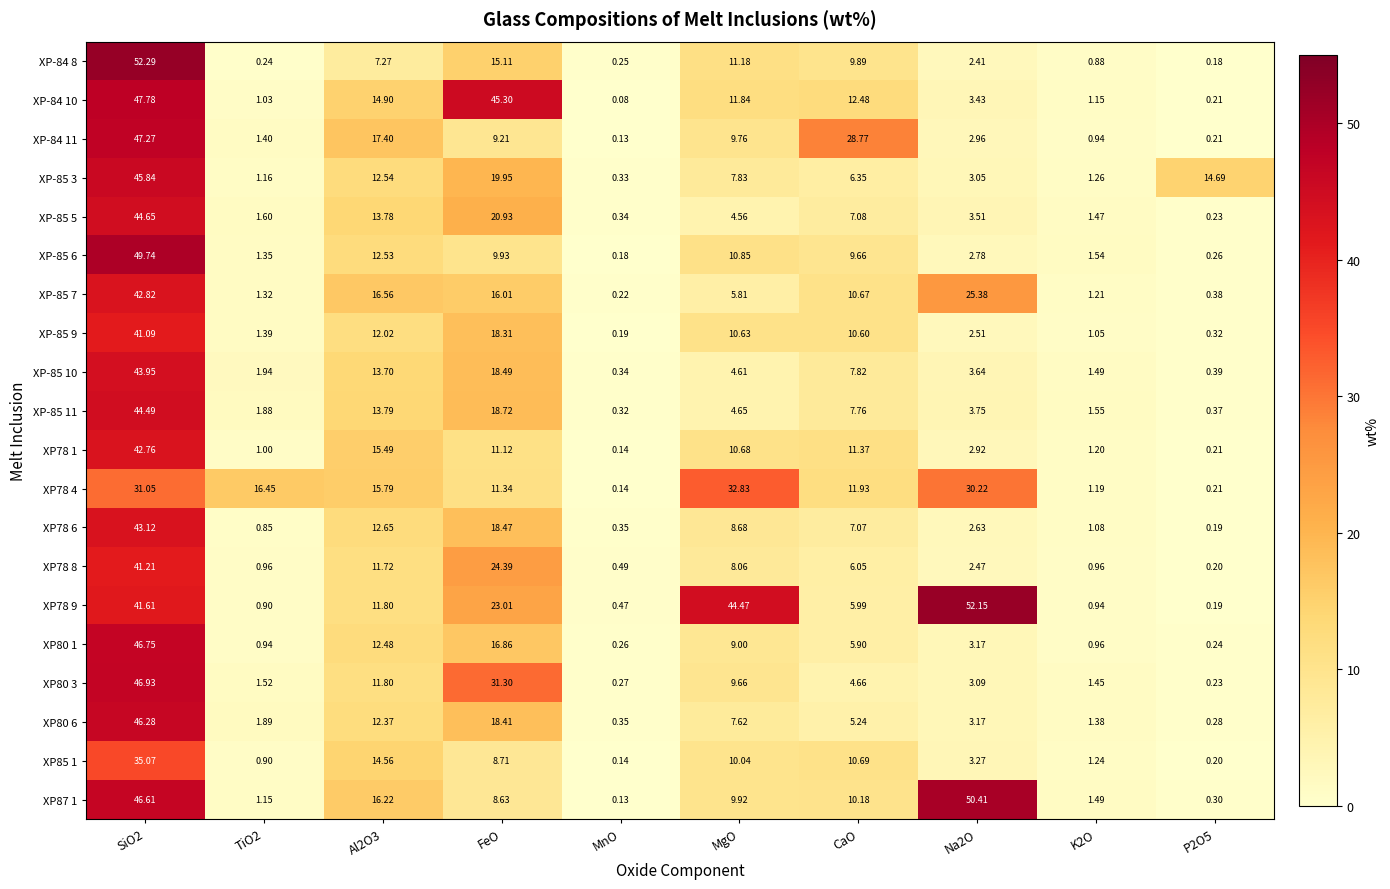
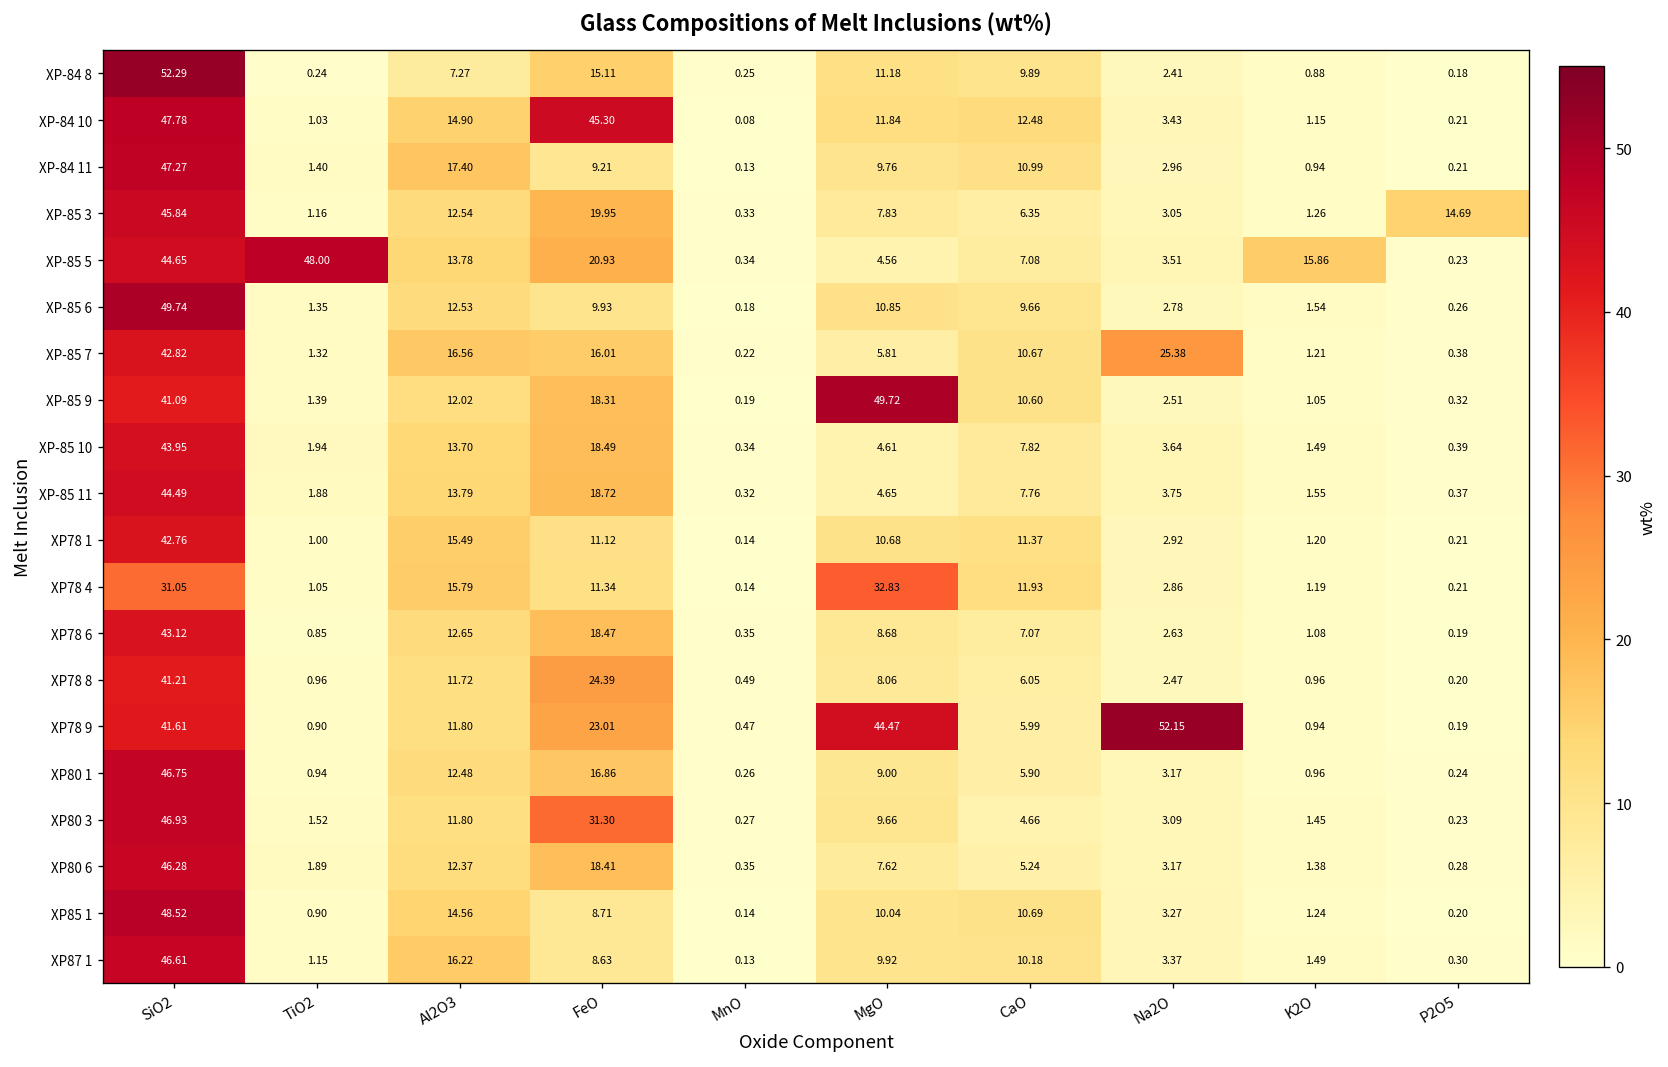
XP-84 11, CaO: 28.77 -> 10.99
XP-85 5, TiO2: 1.60 -> 48.00
XP-85 5, K2O: 1.47 -> 15.86
XP-85 9, MgO: 10.63 -> 49.72
XP78 4, TiO2: 16.45 -> 1.05
XP78 4, Na2O: 30.22 -> 2.86
XP85 1, SiO2: 35.07 -> 48.52
XP87 1, Na2O: 50.41 -> 3.37
